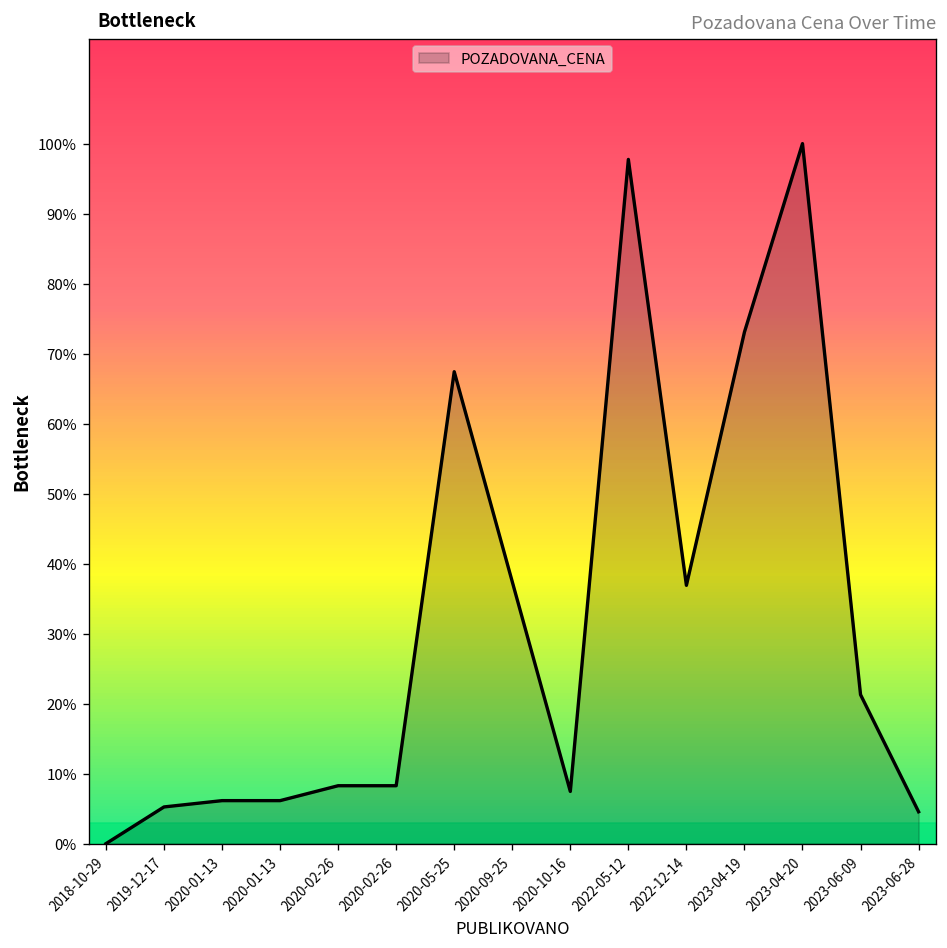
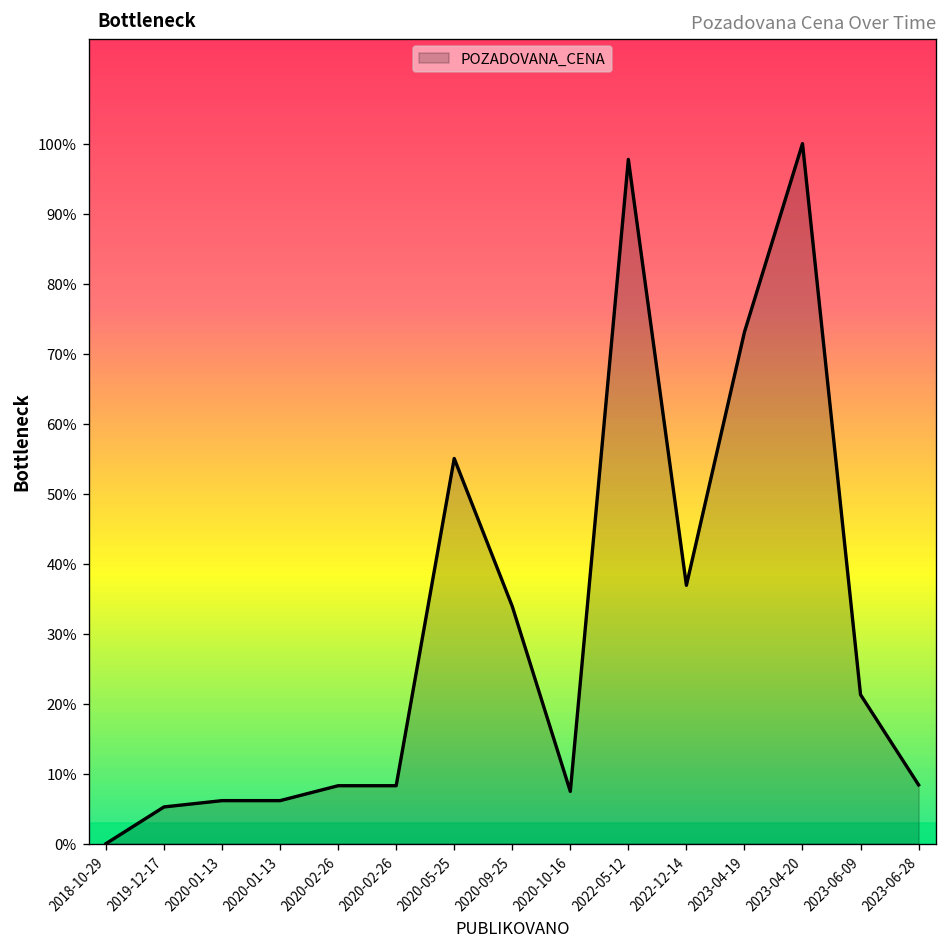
2020-05-25: 67% -> 55%
2020-09-25: 37% -> 34%
2023-06-28: 5% -> 8%
